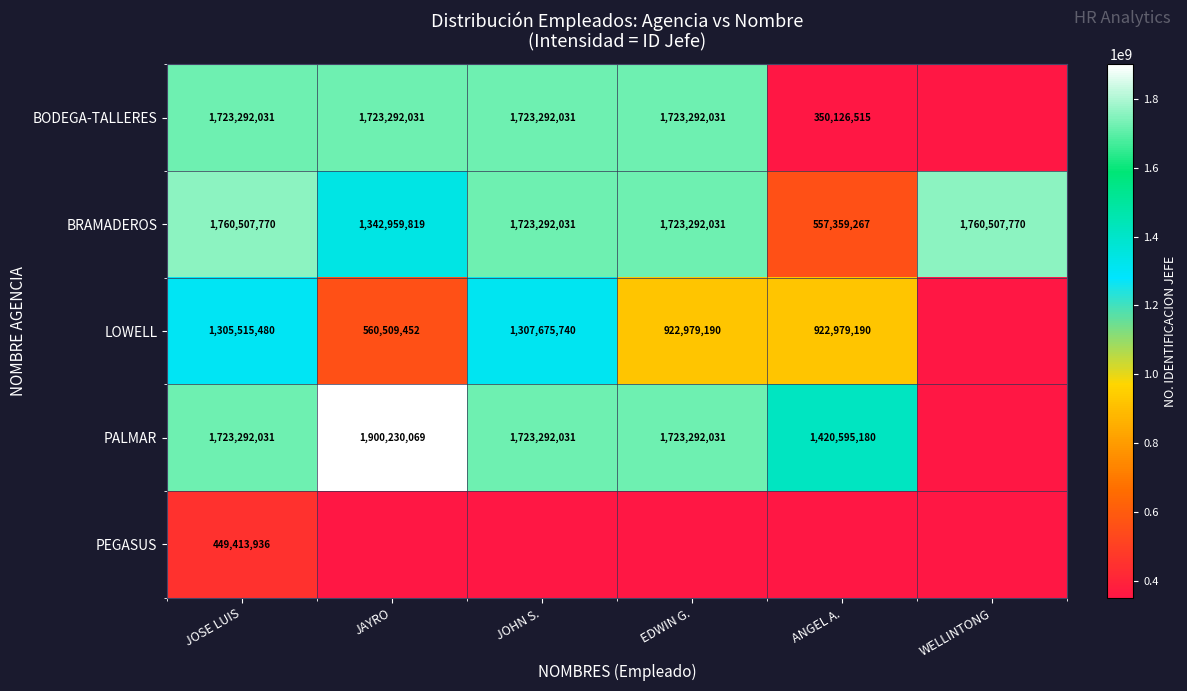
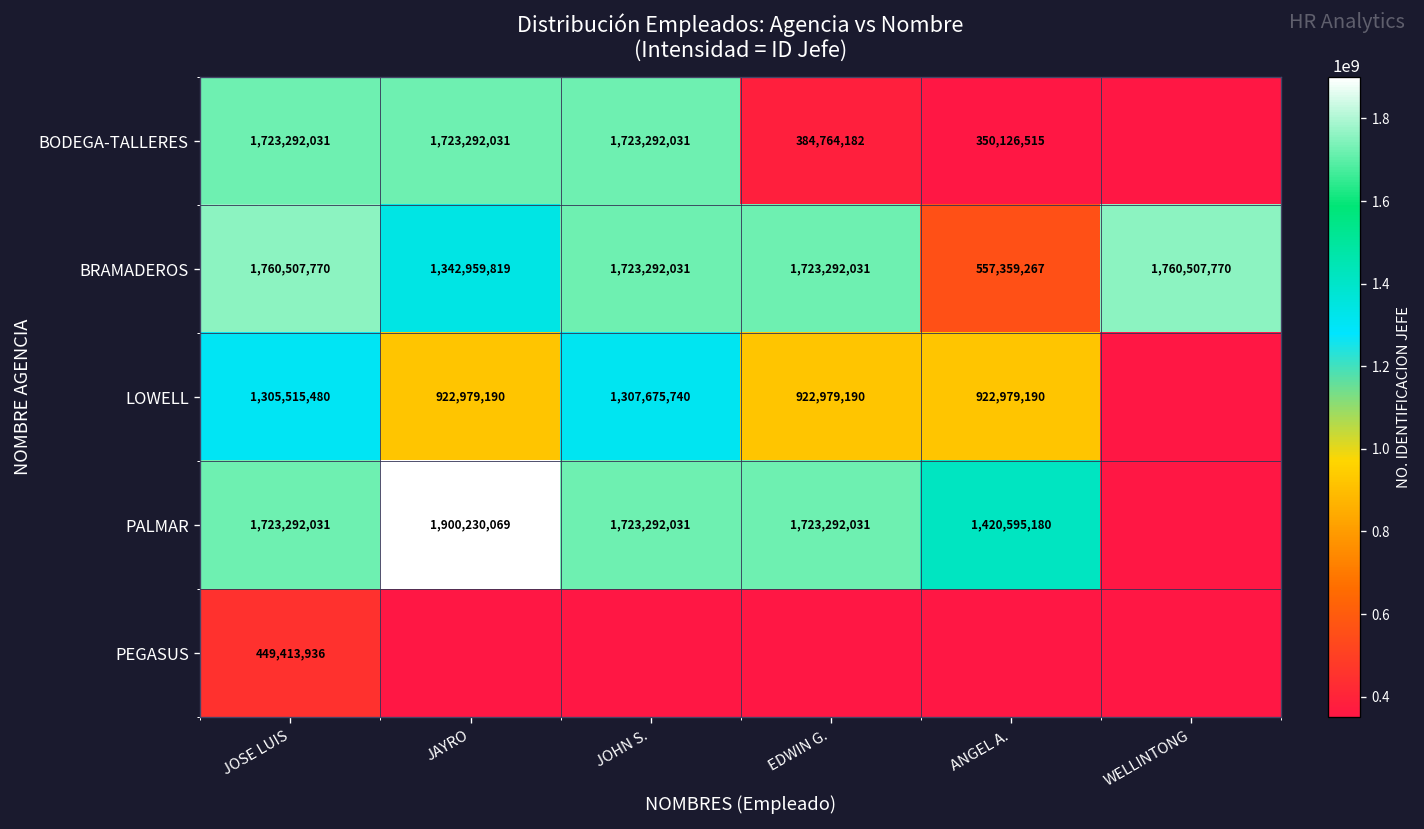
BODEGA-TALLERES, EDWIN G.: 1,723,292,031 -> 384,764,182
LOWELL, JAYRO: 560,509,452 -> 922,979,190
